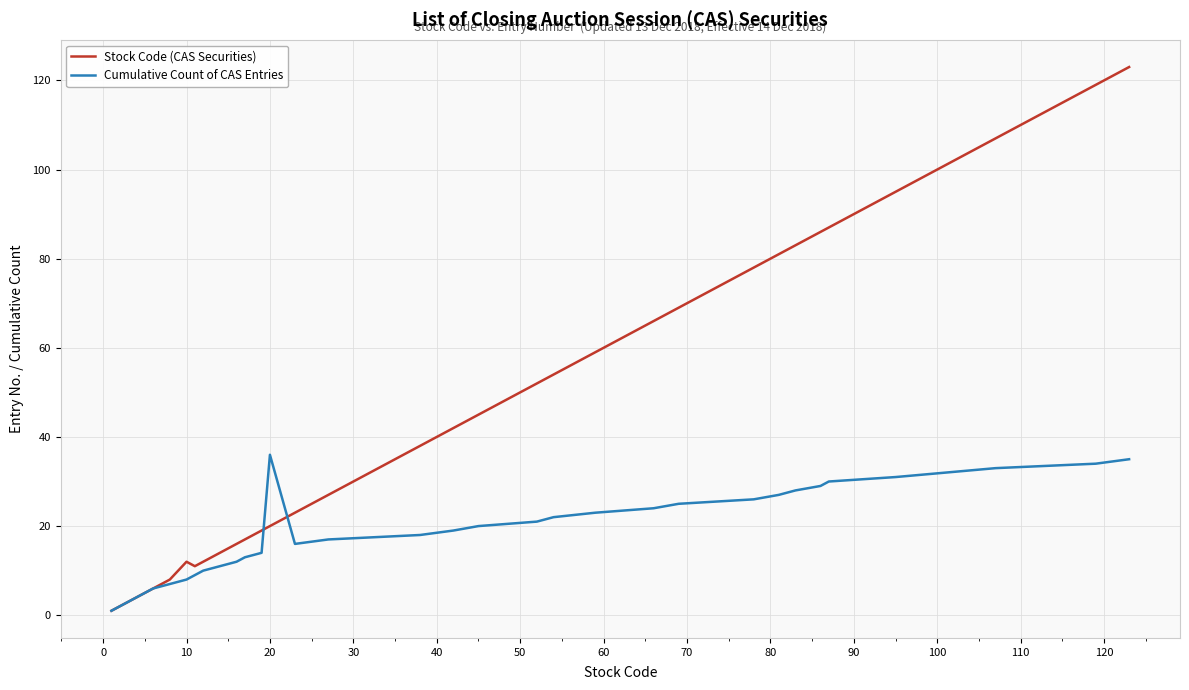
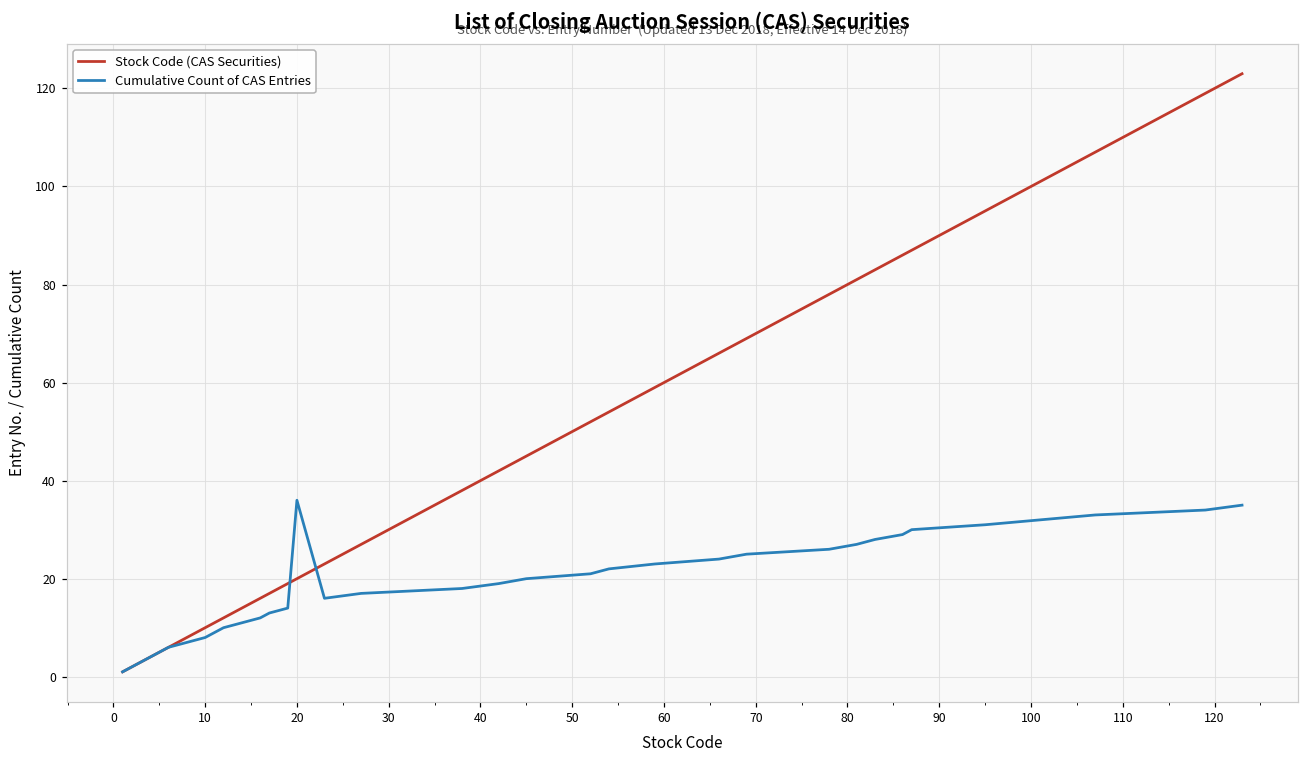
Stock Code (CAS Securities), 10: 12 -> 10
